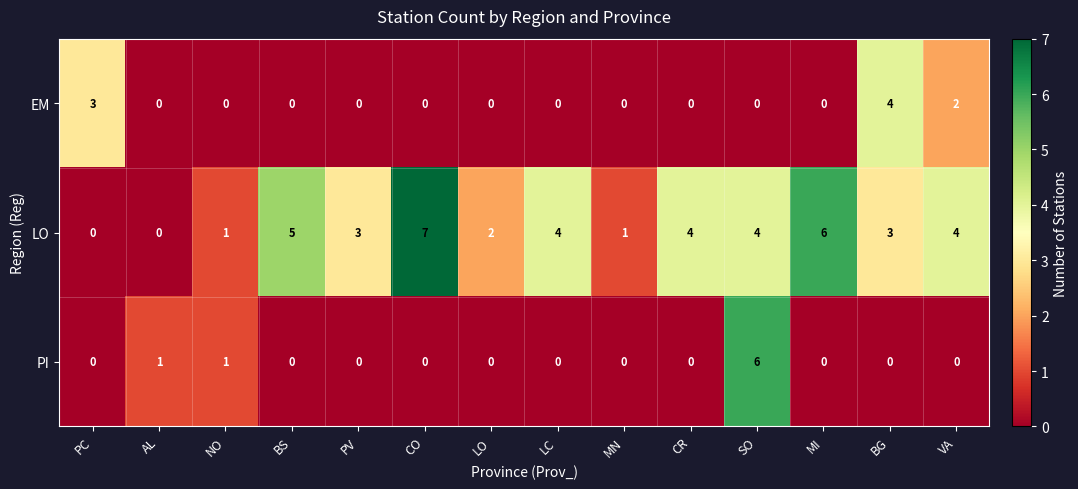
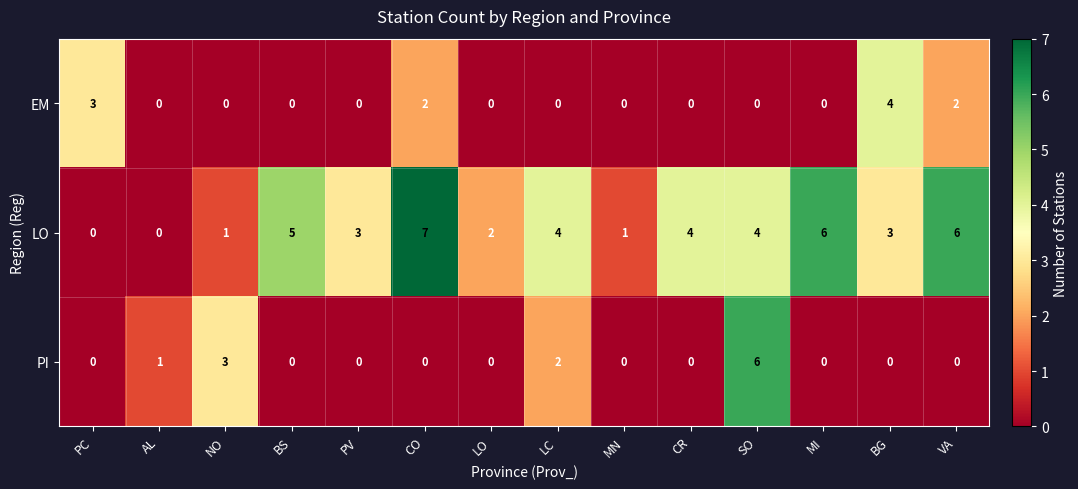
EM, CO: 0 -> 2
LO, VA: 4 -> 6
PI, NO: 1 -> 3
PI, LC: 0 -> 2
